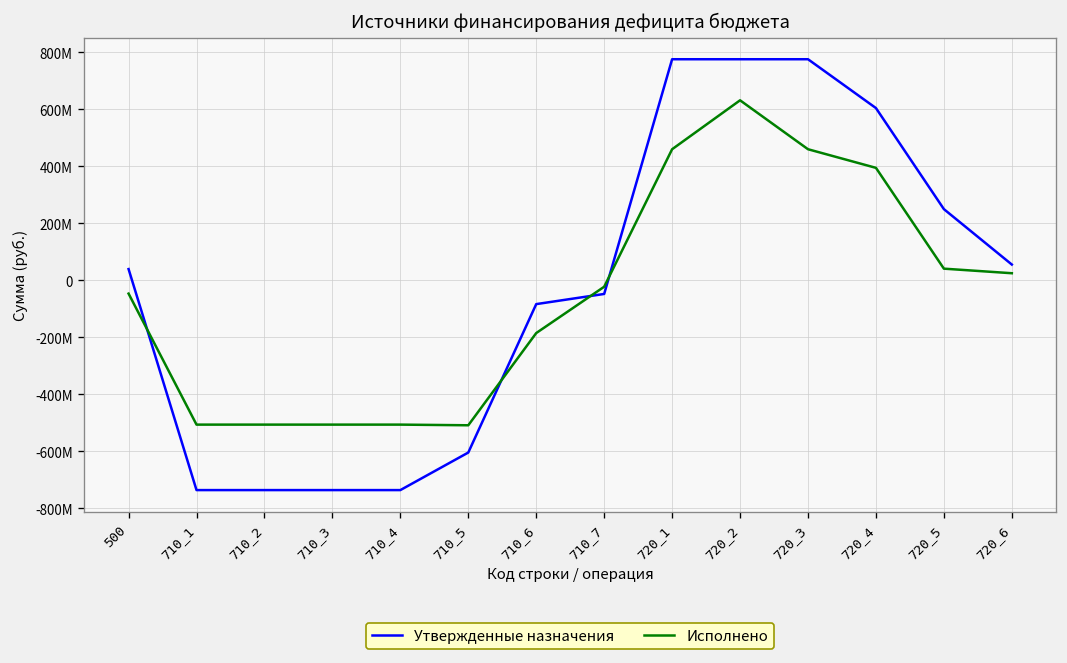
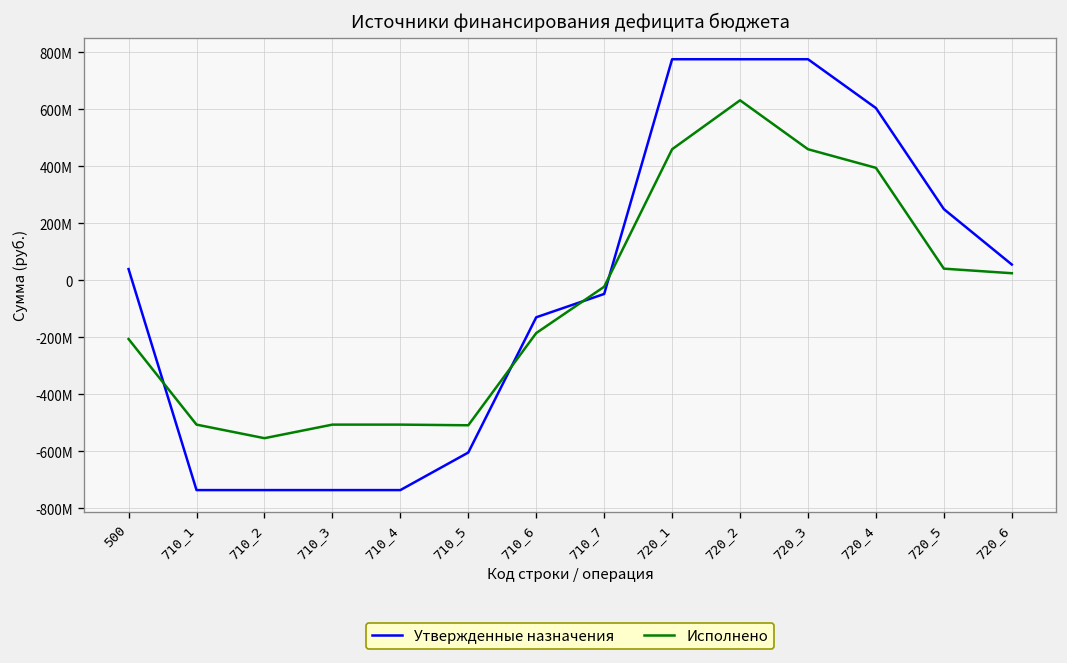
Исполнено, 500: -50000000 -> -210000000
Исполнено, 710_2: -510000000 -> -550000000
Утвержденные назначения, 710_6: -80000000 -> -130000000
